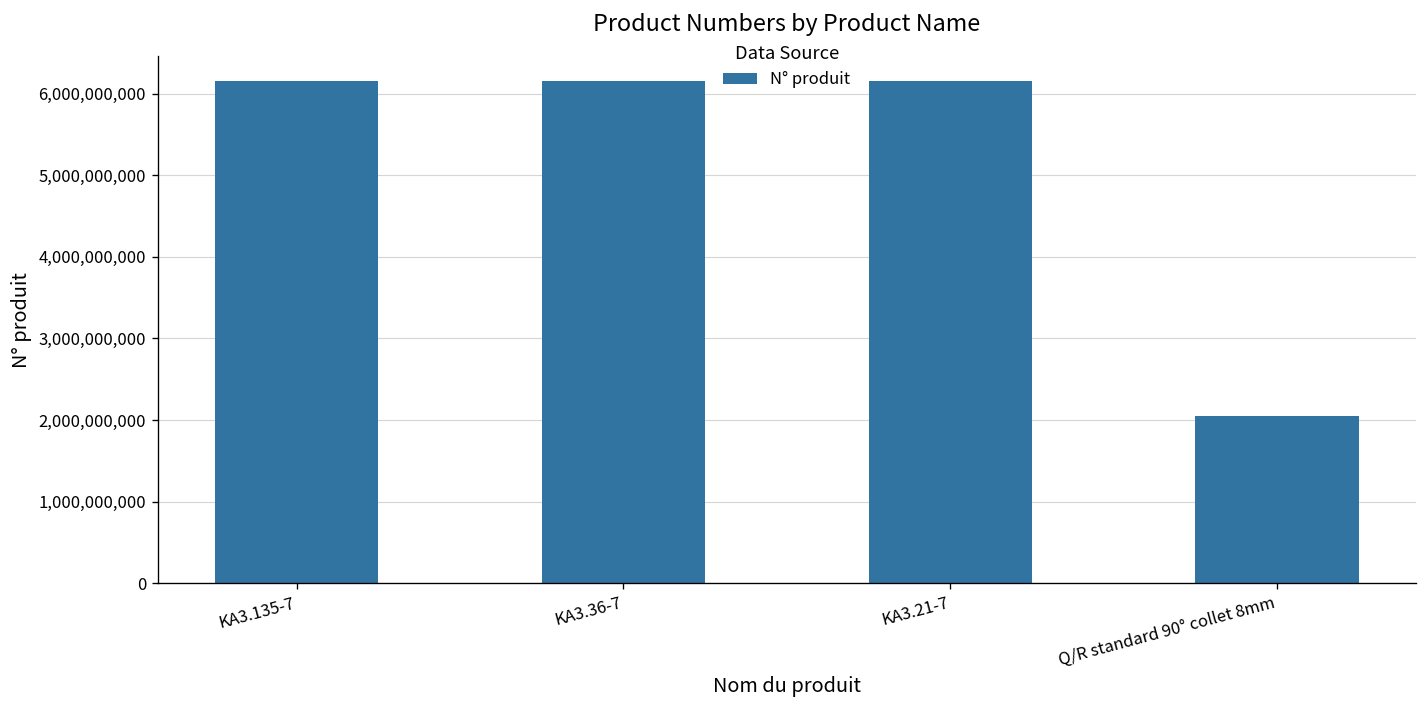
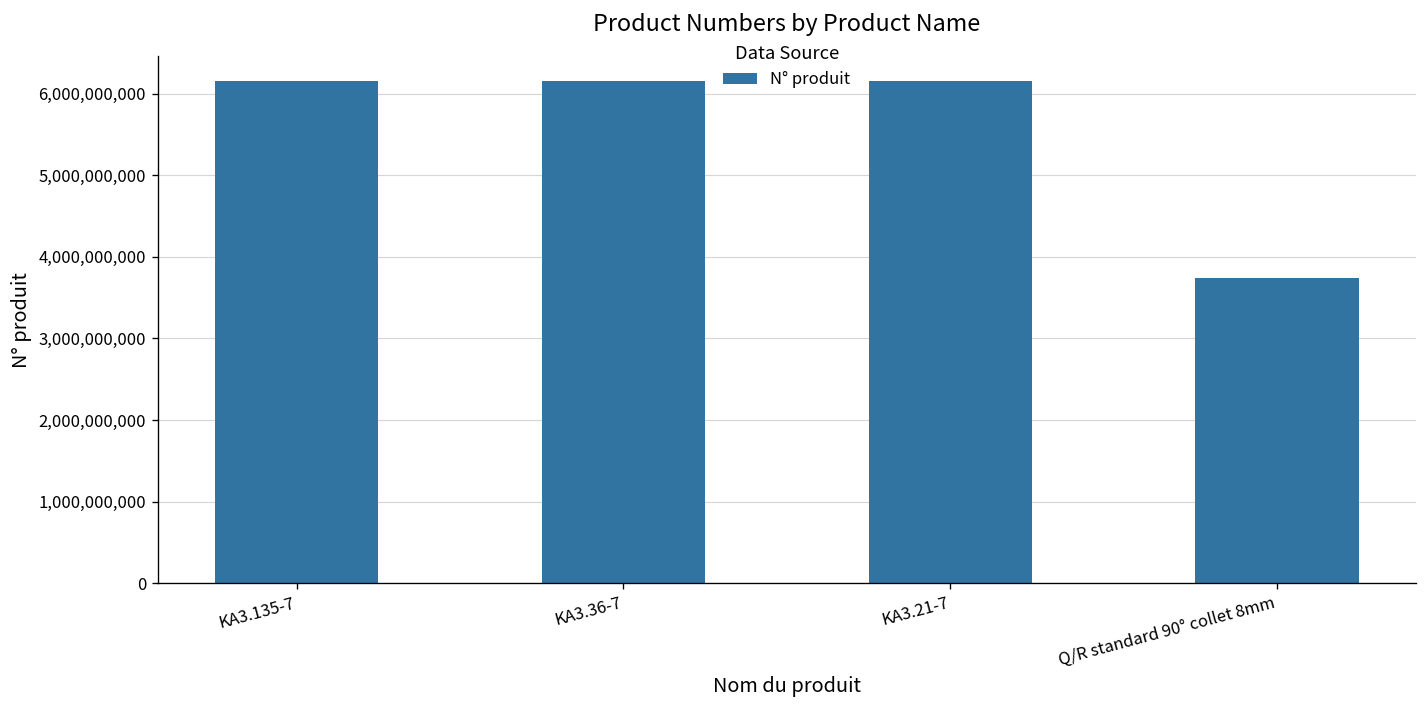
Q/R standard 90° collet 8mm: 2,100,000,000 -> 3,700,000,000
